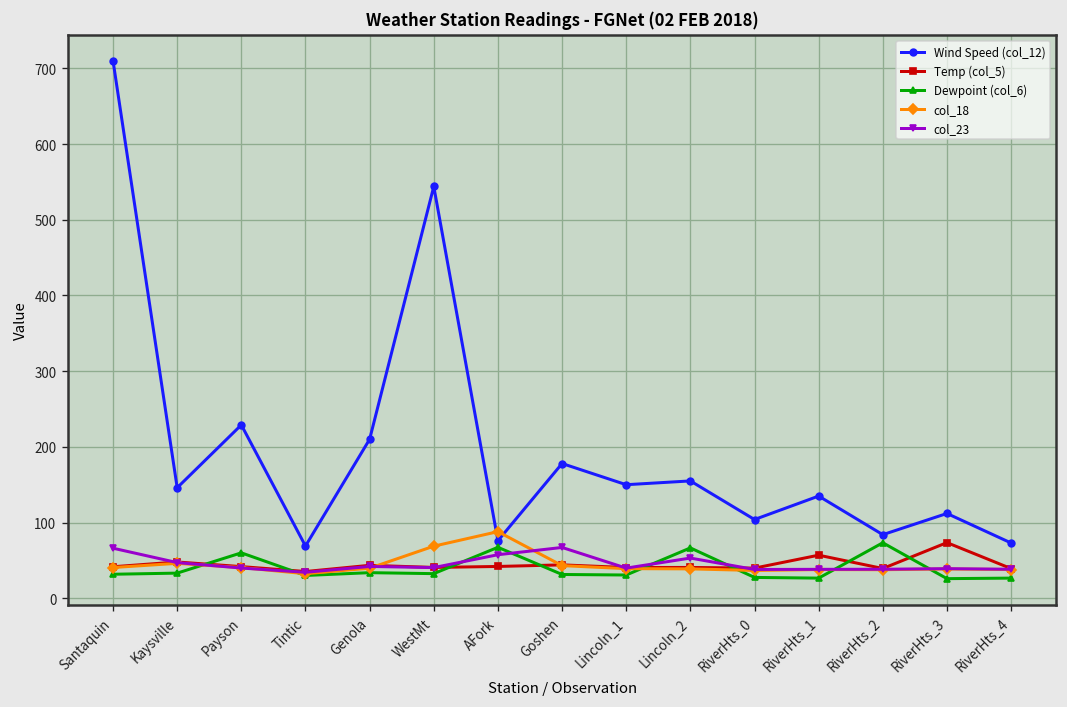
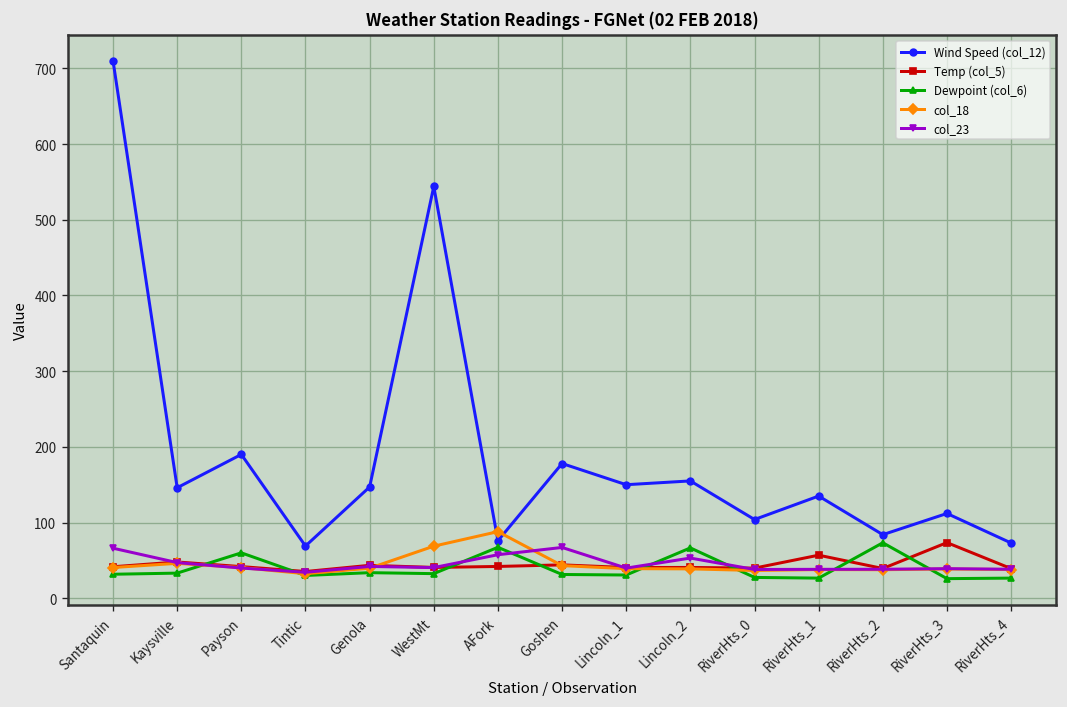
Wind Speed (col_12), Payson: 230 -> 190
Wind Speed (col_12), Genola: 210 -> 150
